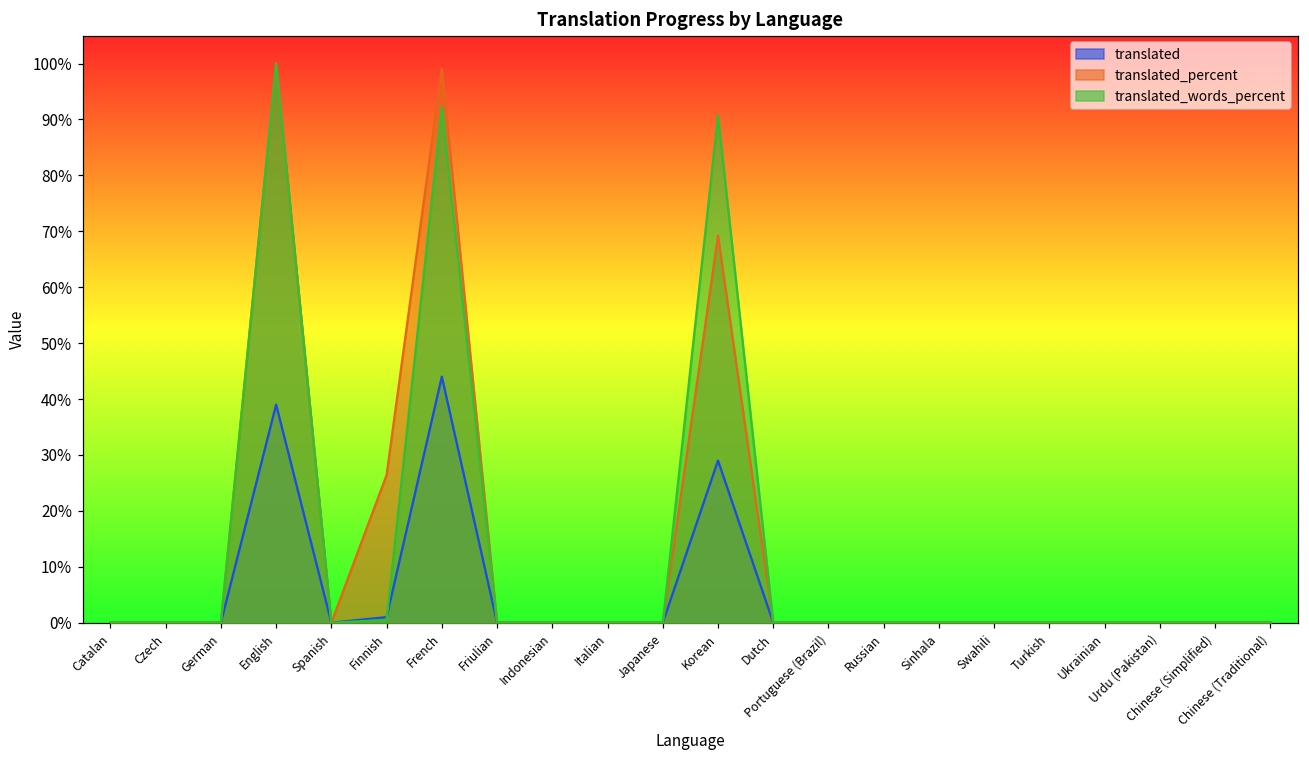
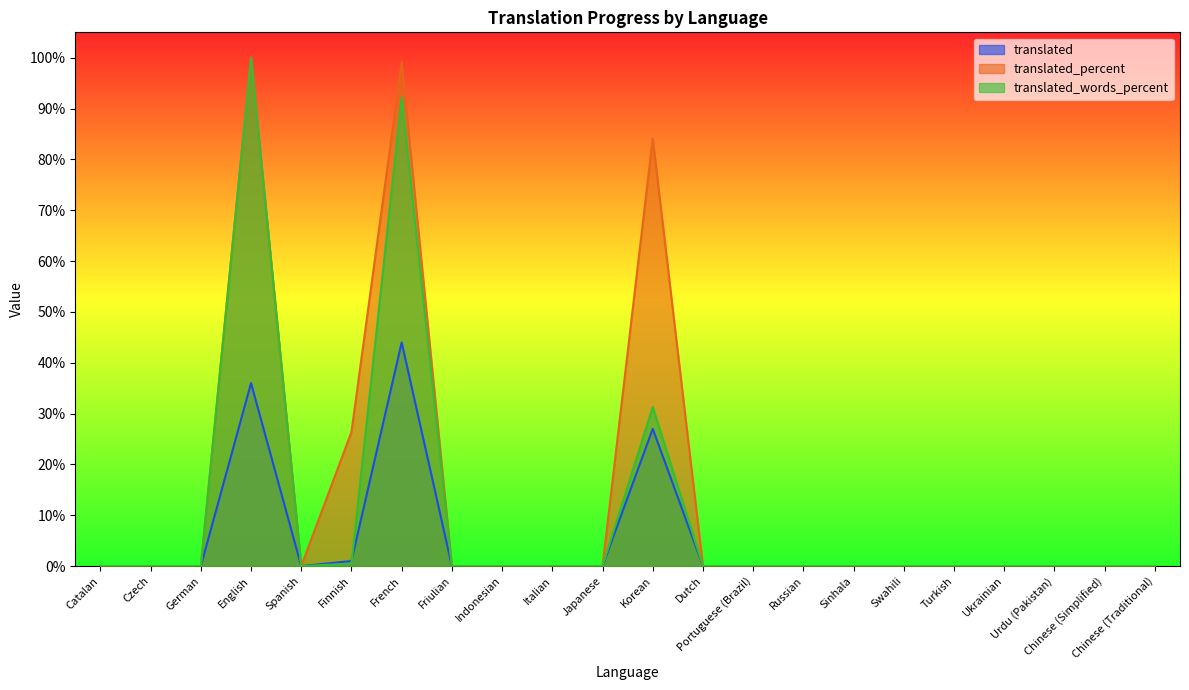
translated, English: 39% -> 36%
translated, Korean: 29% -> 27%
translated_percent, Korean: 69% -> 84%
translated_words_percent, Korean: 91% -> 31%
